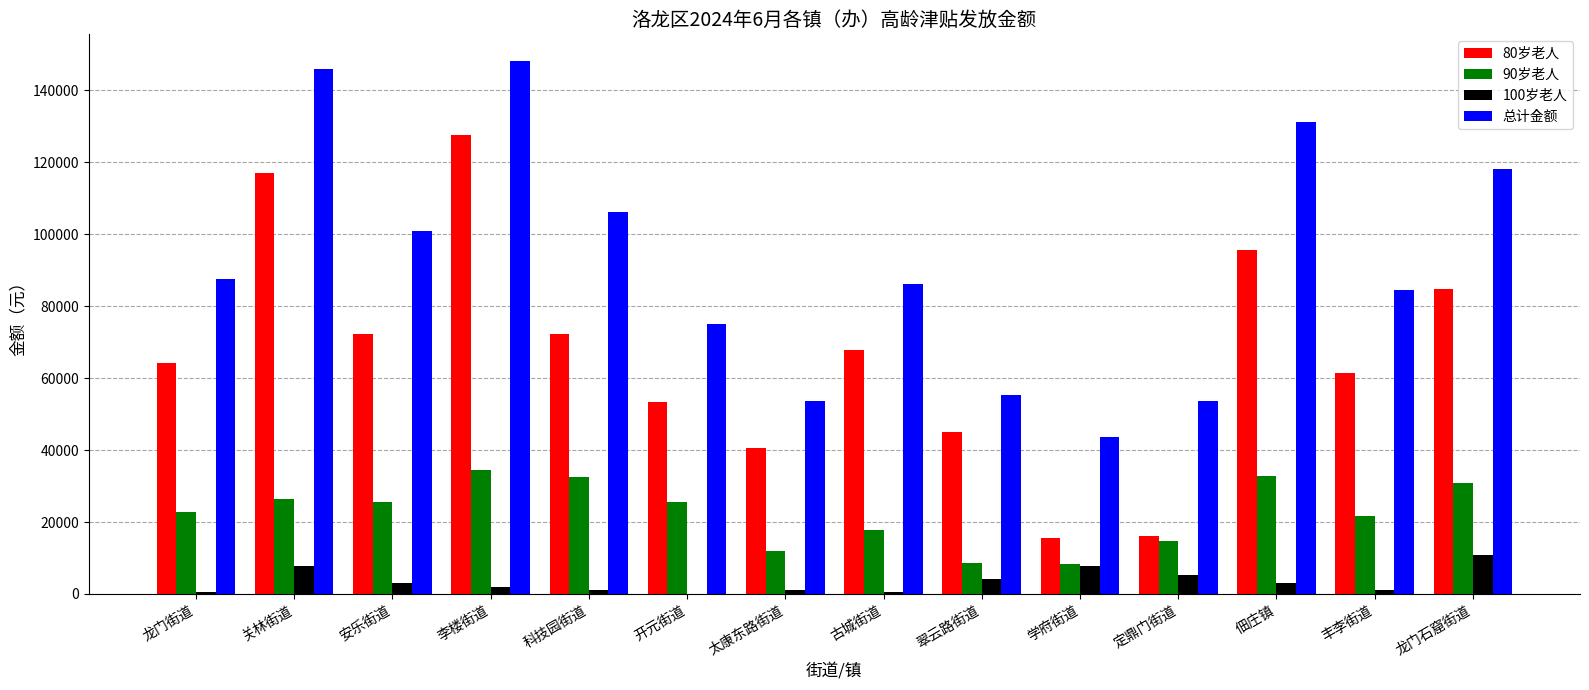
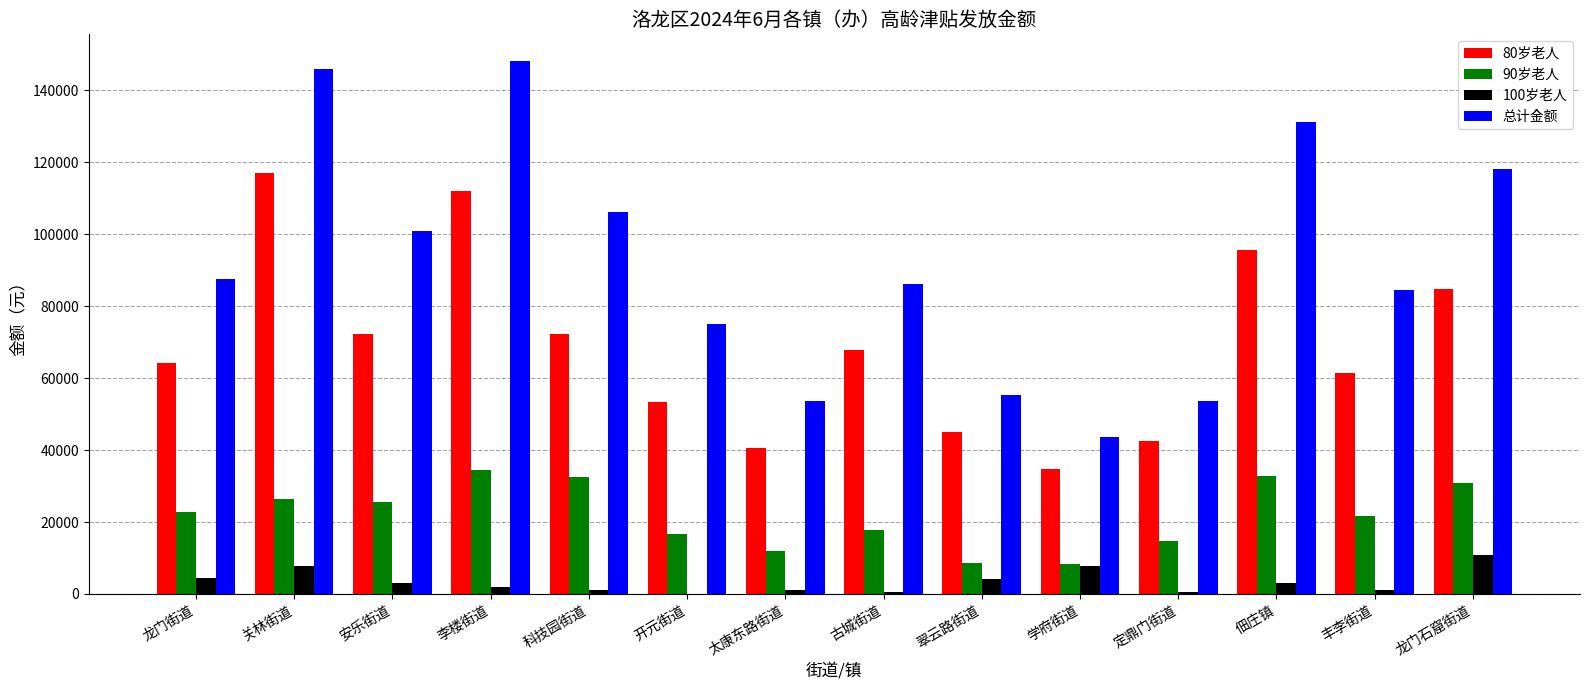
100岁老人, 龙门街道: 1000 -> 5000
80岁老人, 李楼街道: 128000 -> 112000
90岁老人, 开元街道: 26000 -> 17000
80岁老人, 学府街道: 16000 -> 35000
80岁老人, 定鼎门街道: 16000 -> 42000
100岁老人, 定鼎门街道: 5000 -> 1000
